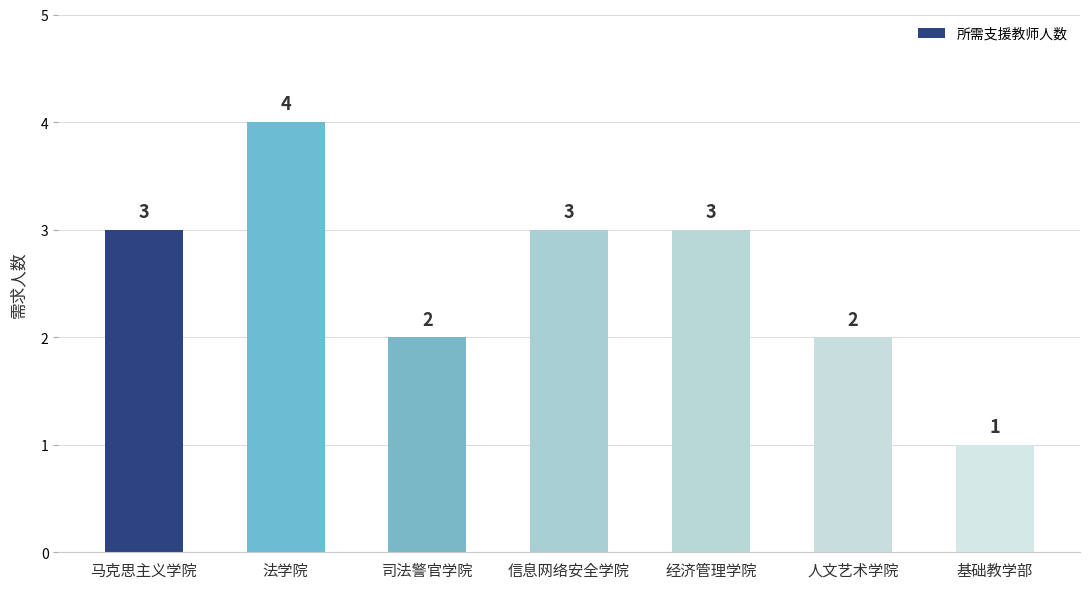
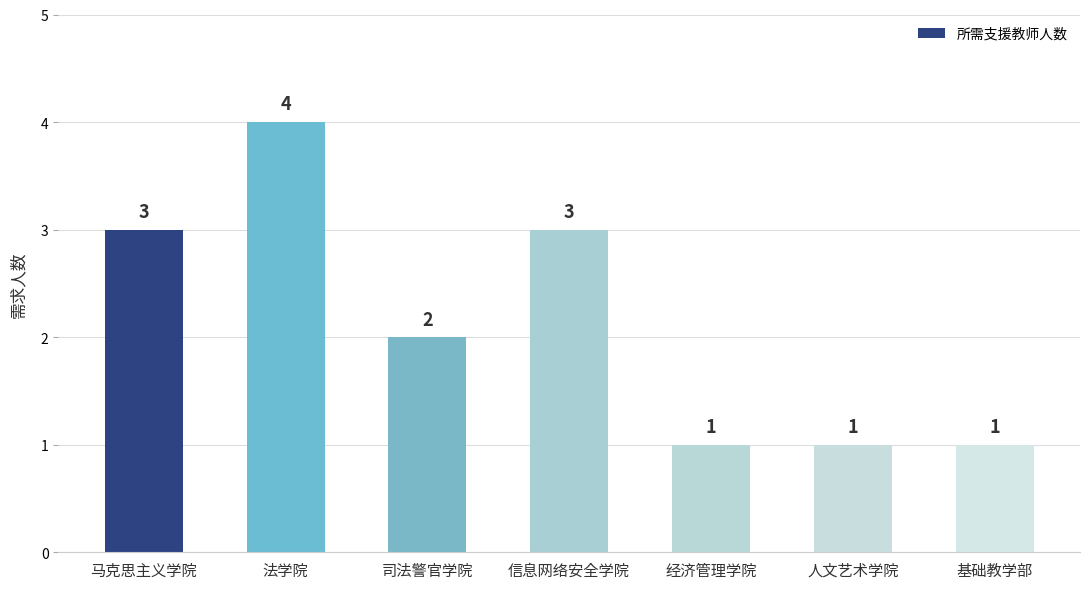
经济管理学院: 3 -> 1
人文艺术学院: 2 -> 1
